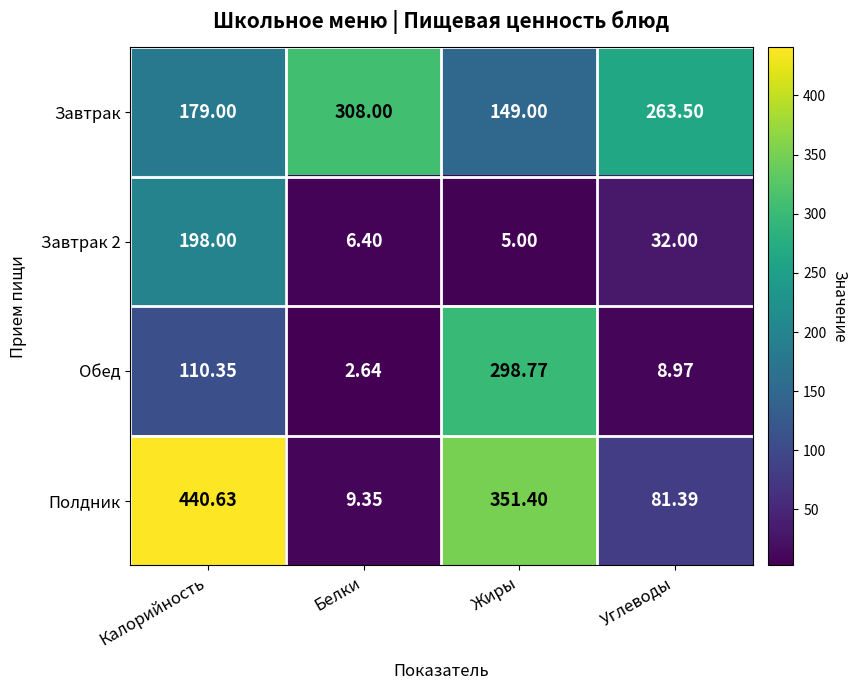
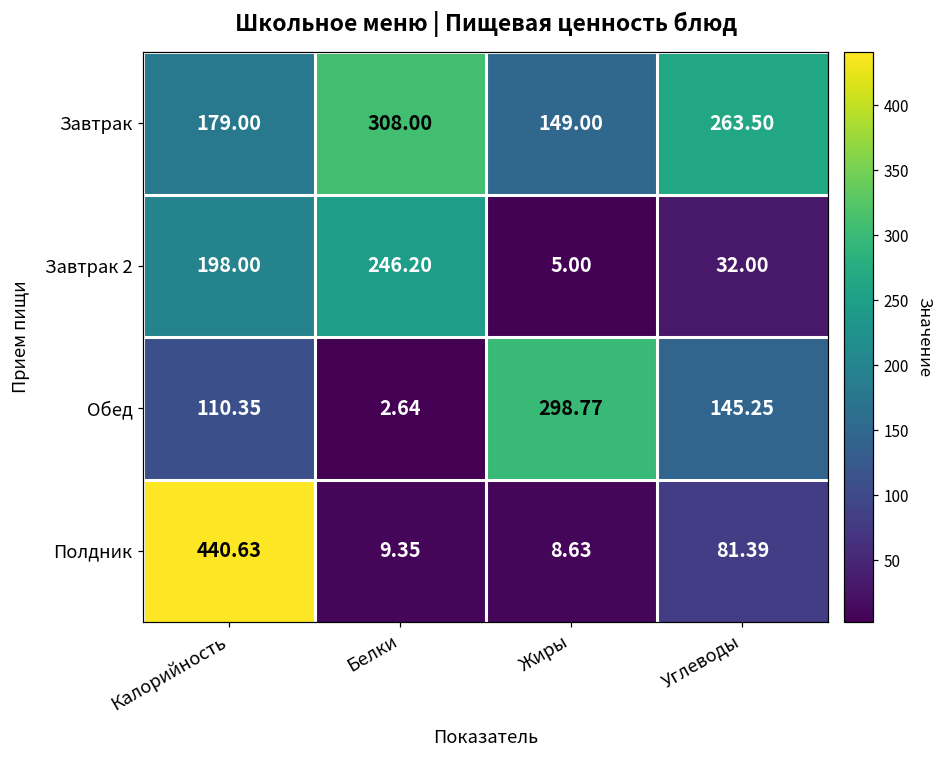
Завтрак 2, Белки: 6.40 -> 246.20
Обед, Углеводы: 8.97 -> 145.25
Полдник, Жиры: 351.40 -> 8.63
